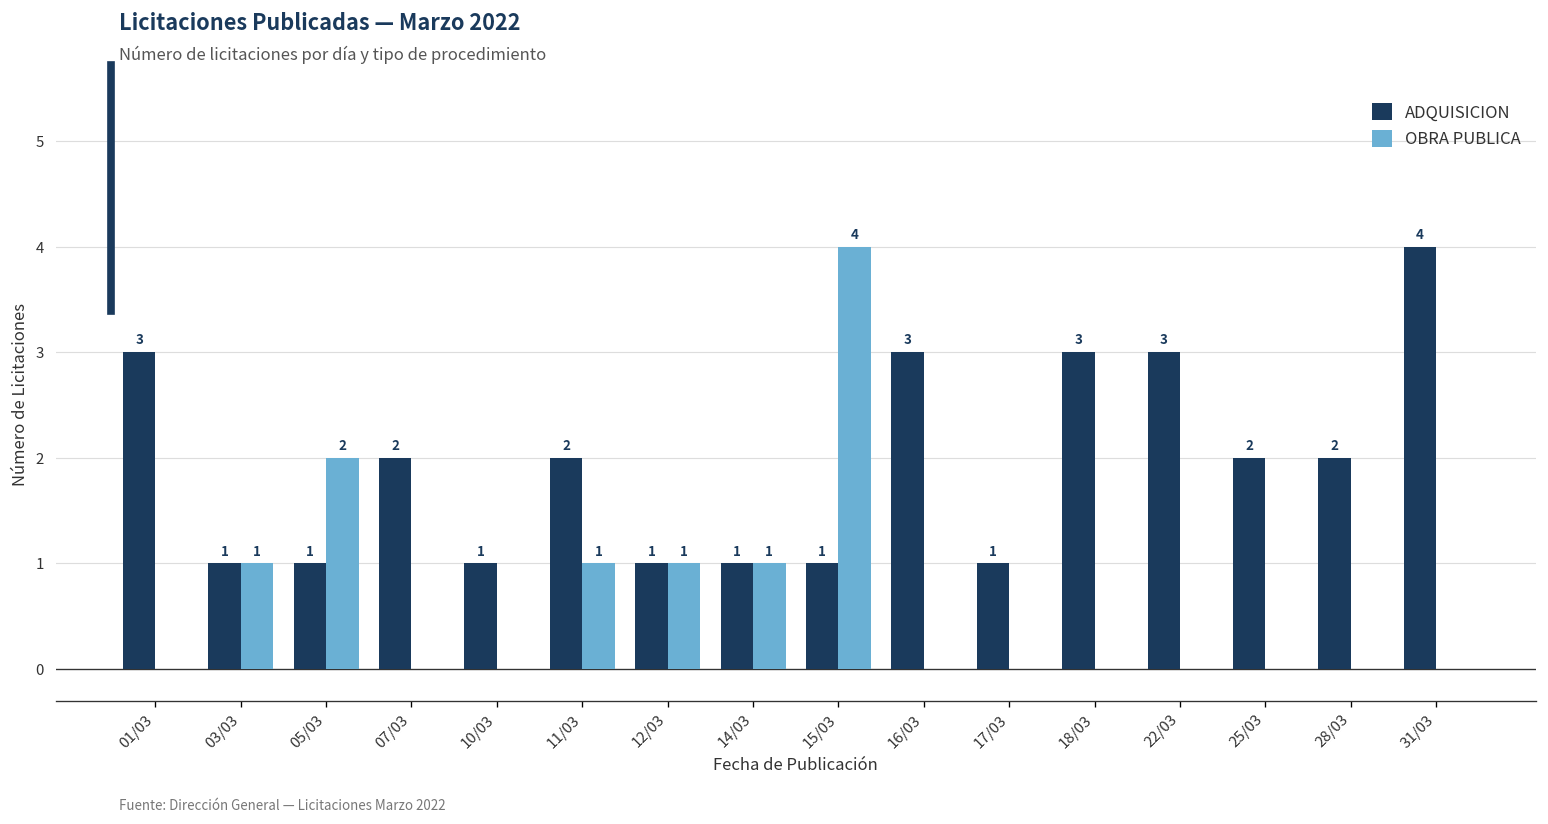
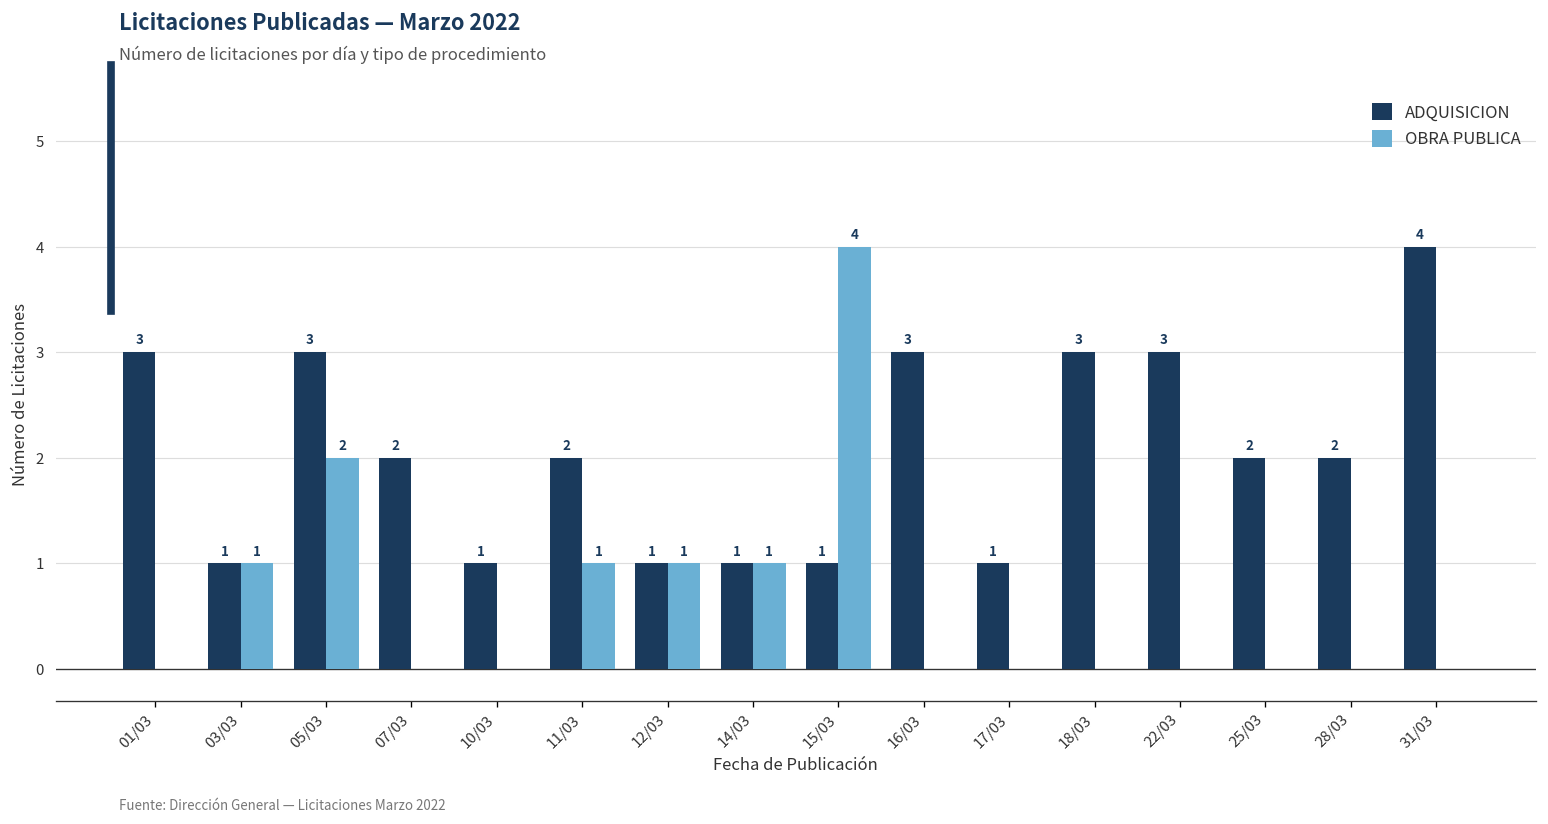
ADQUISICION, 05/03: 1 -> 3
